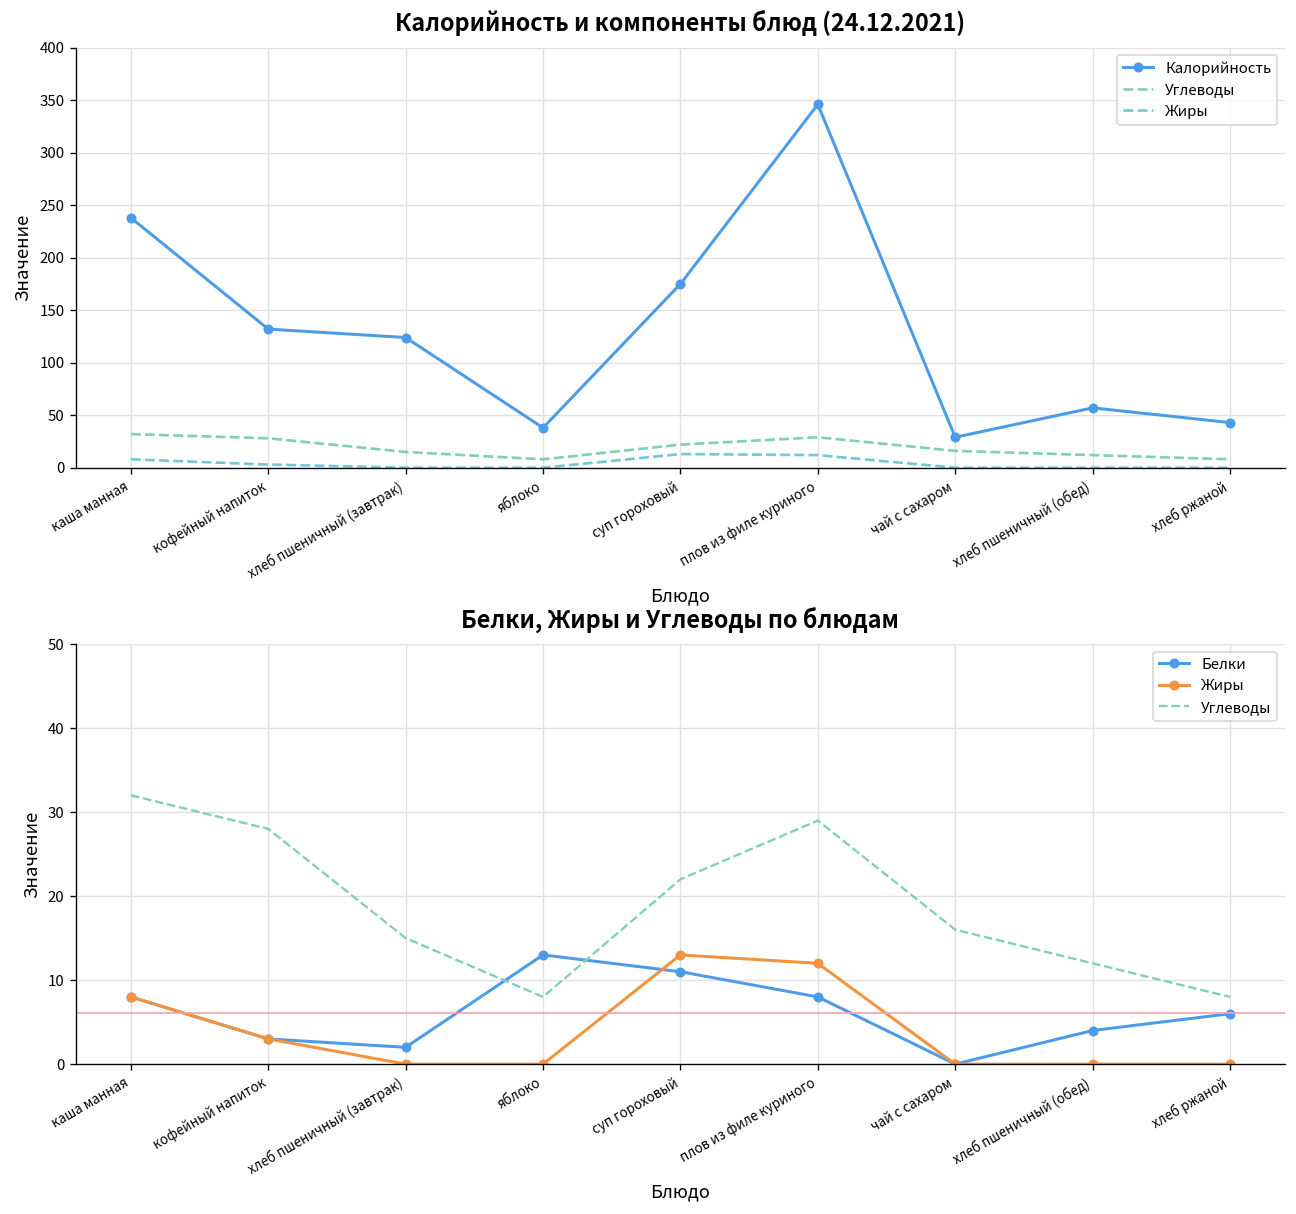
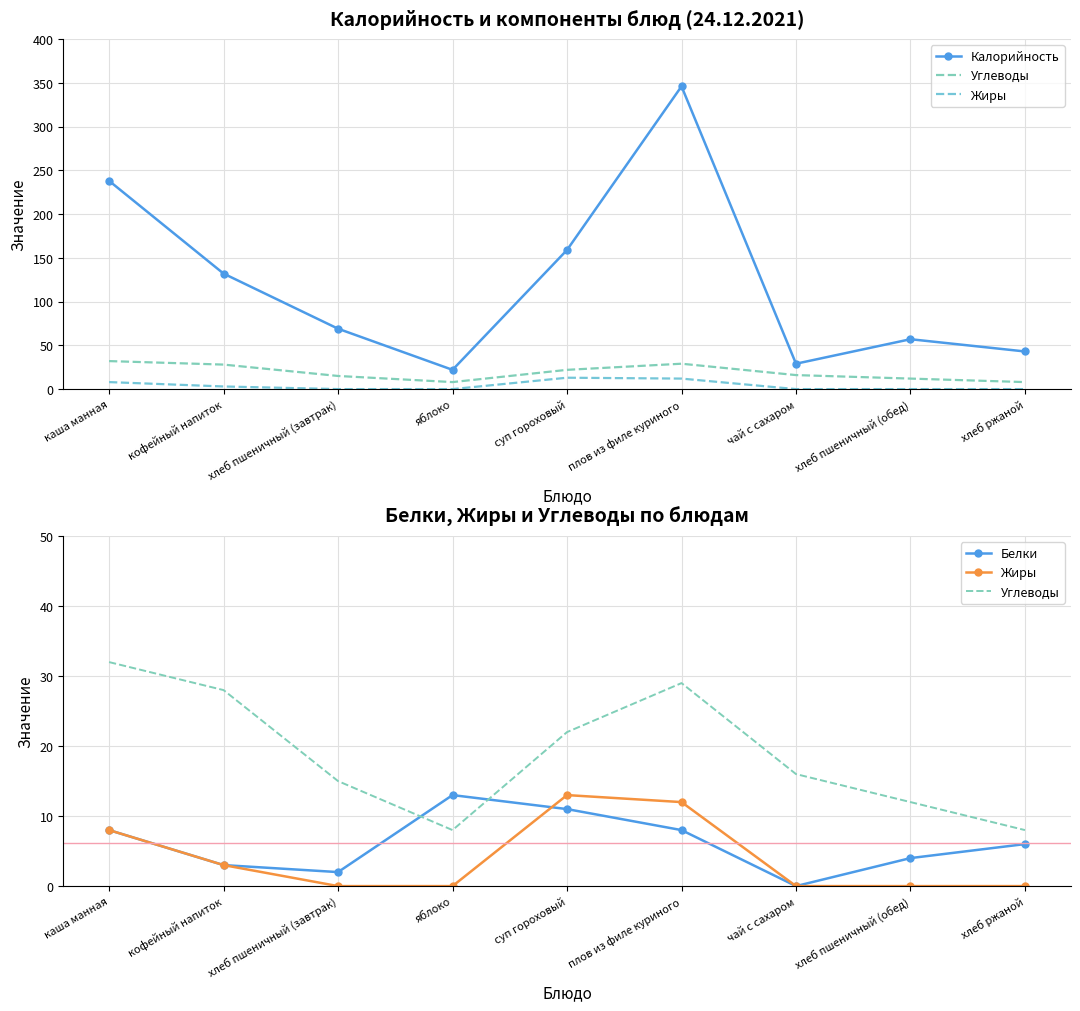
Калорийность и компоненты блюд (24.12.2021), Калорийность, хлеб пшеничный (завтрак): 120 -> 70
Калорийность и компоненты блюд (24.12.2021), Калорийность, яблоко: 40 -> 20
Калорийность и компоненты блюд (24.12.2021), Калорийность, суп гороховый: 180 -> 160
